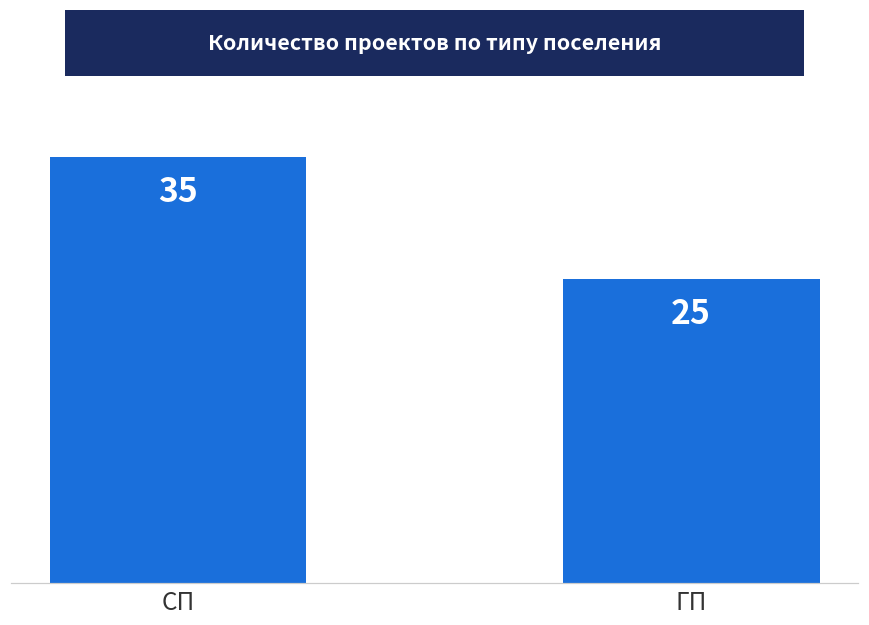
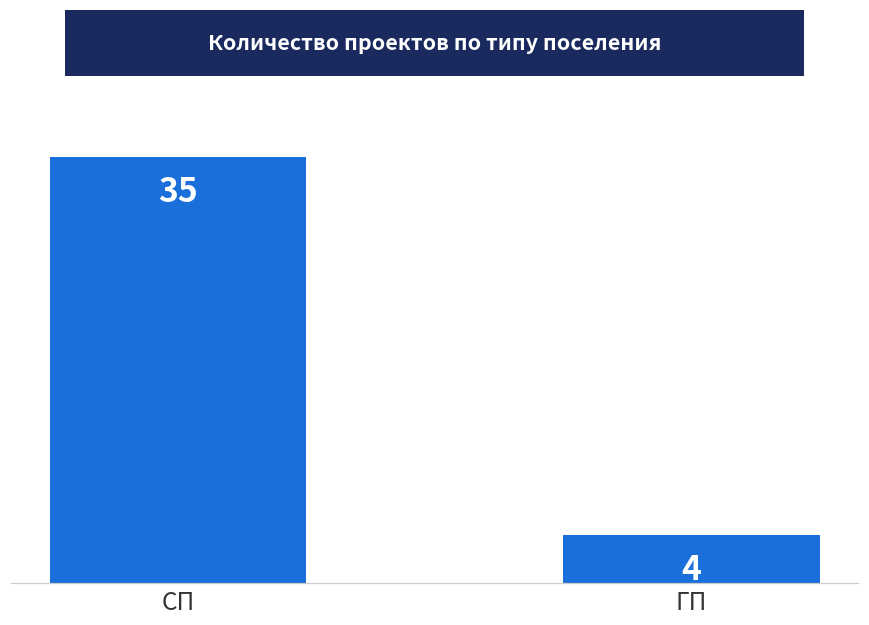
ГП: 25 -> 4
